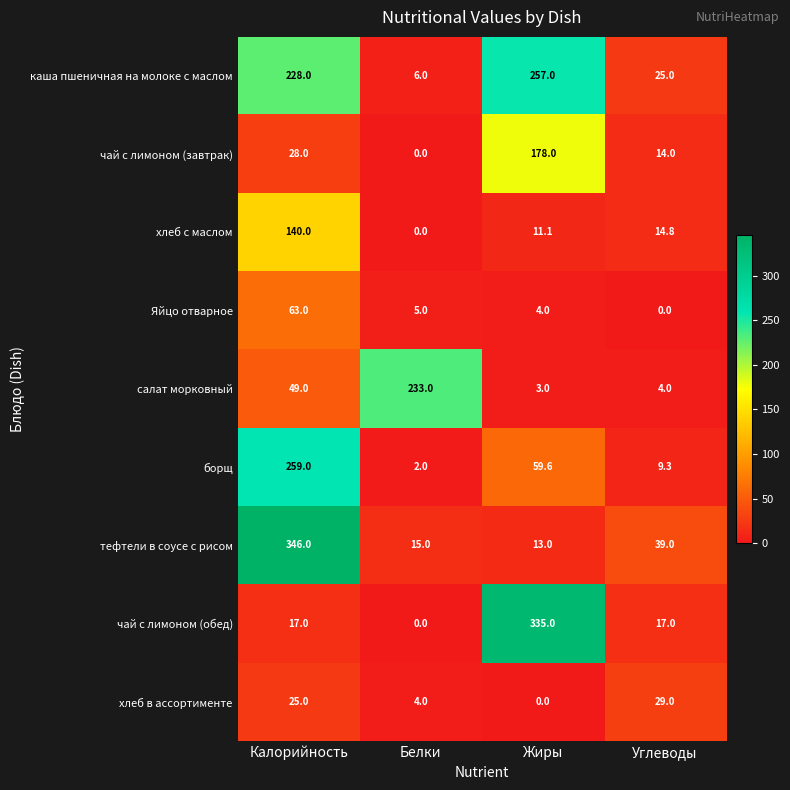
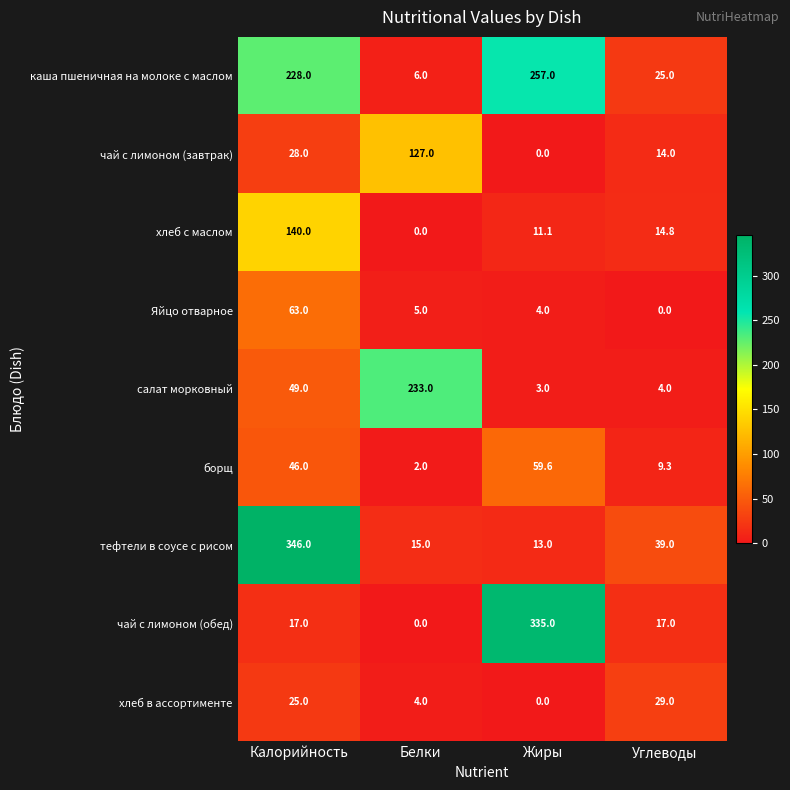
чай с лимоном (завтрак), Белки: 0.0 -> 127.0
чай с лимоном (завтрак), Жиры: 178.0 -> 0.0
борщ, Калорийность: 259.0 -> 46.0
